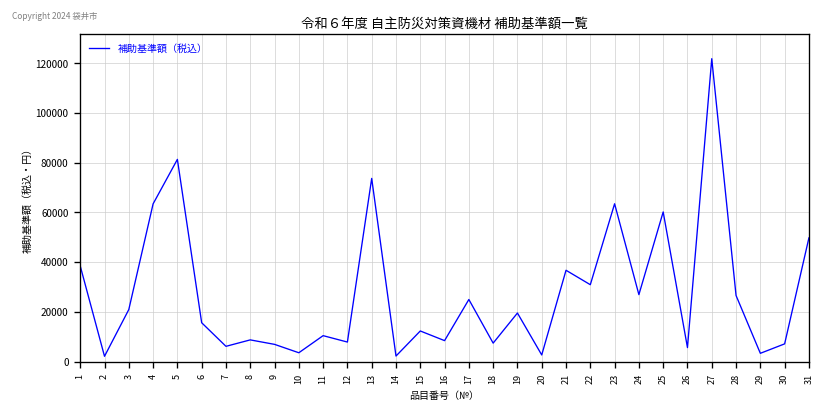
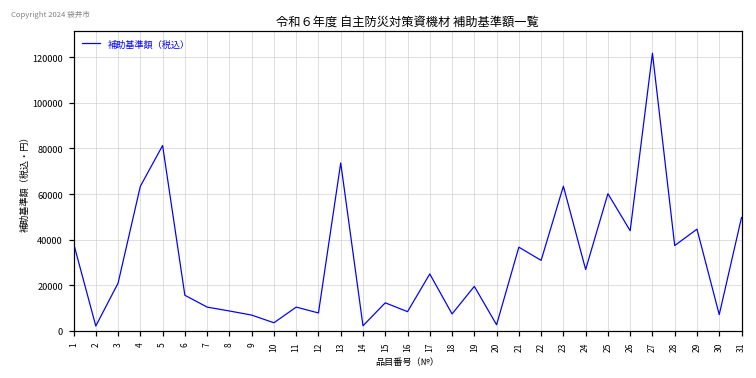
7: 6000 -> 10000
26: 6000 -> 44000
28: 27000 -> 37000
29: 3000 -> 45000
